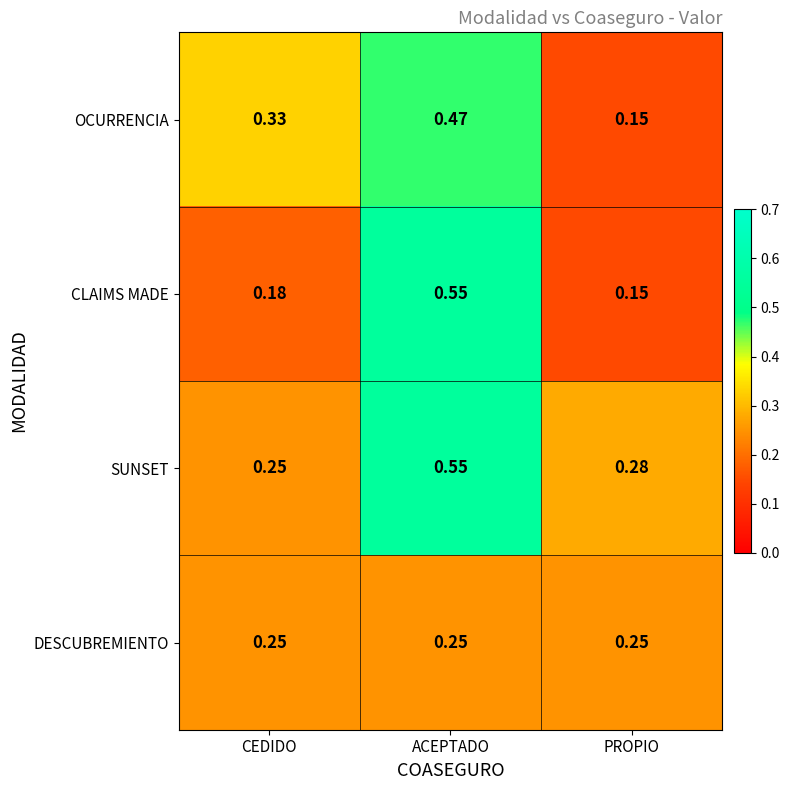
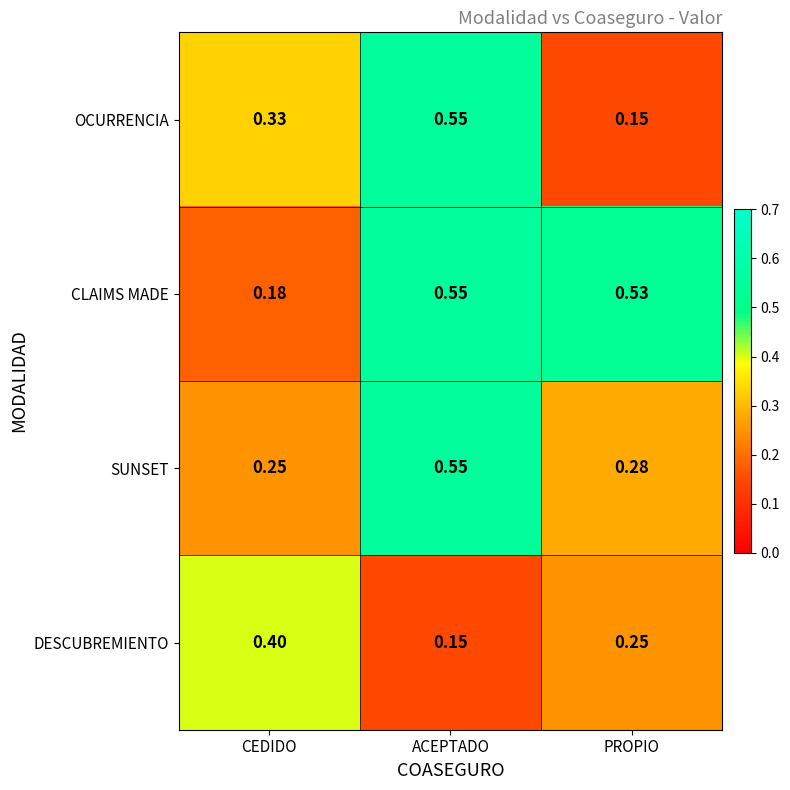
OCURRENCIA, ACEPTADO: 0.47 -> 0.55
CLAIMS MADE, PROPIO: 0.15 -> 0.53
DESCUBREMIENTO, CEDIDO: 0.25 -> 0.40
DESCUBREMIENTO, ACEPTADO: 0.25 -> 0.15
